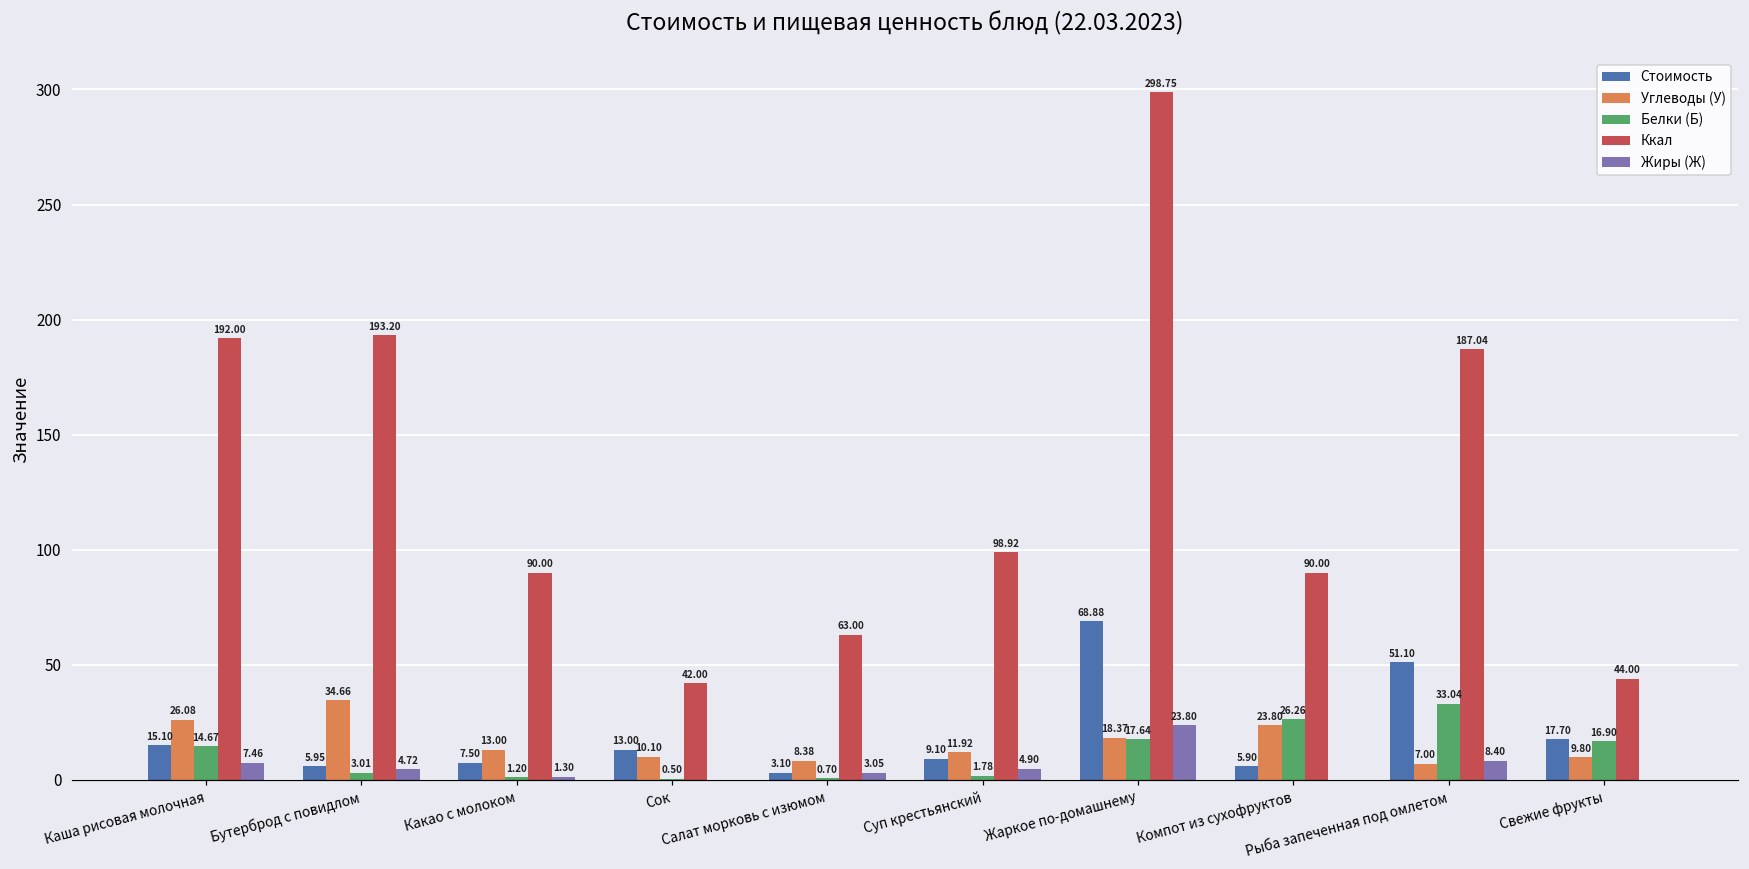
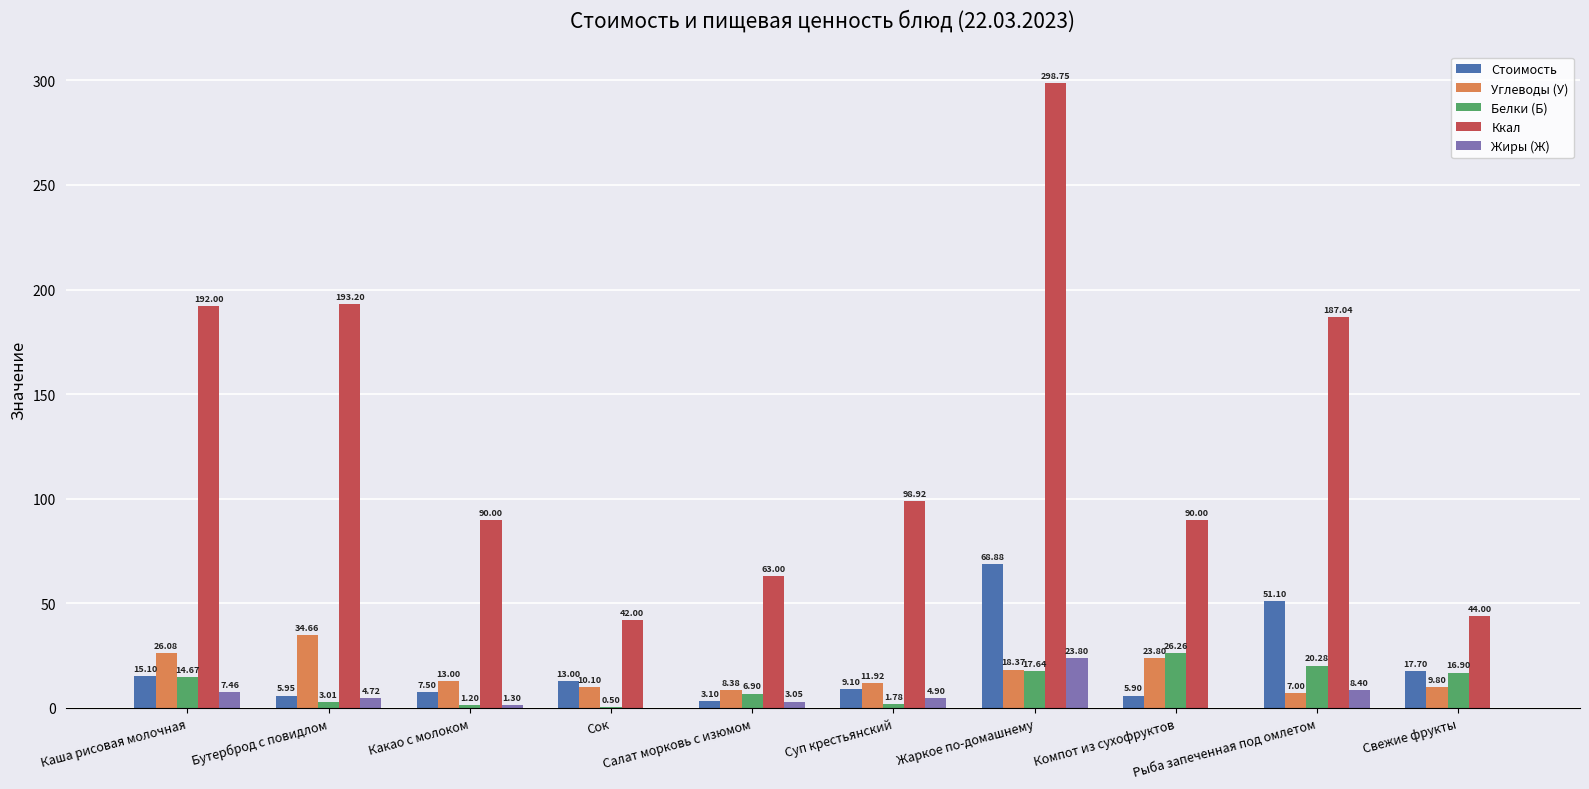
Белки (Б), Салат морковь с изюмом: 0.70 -> 6.90
Белки (Б), Рыба запеченная под омлетом: 33.04 -> 20.28
